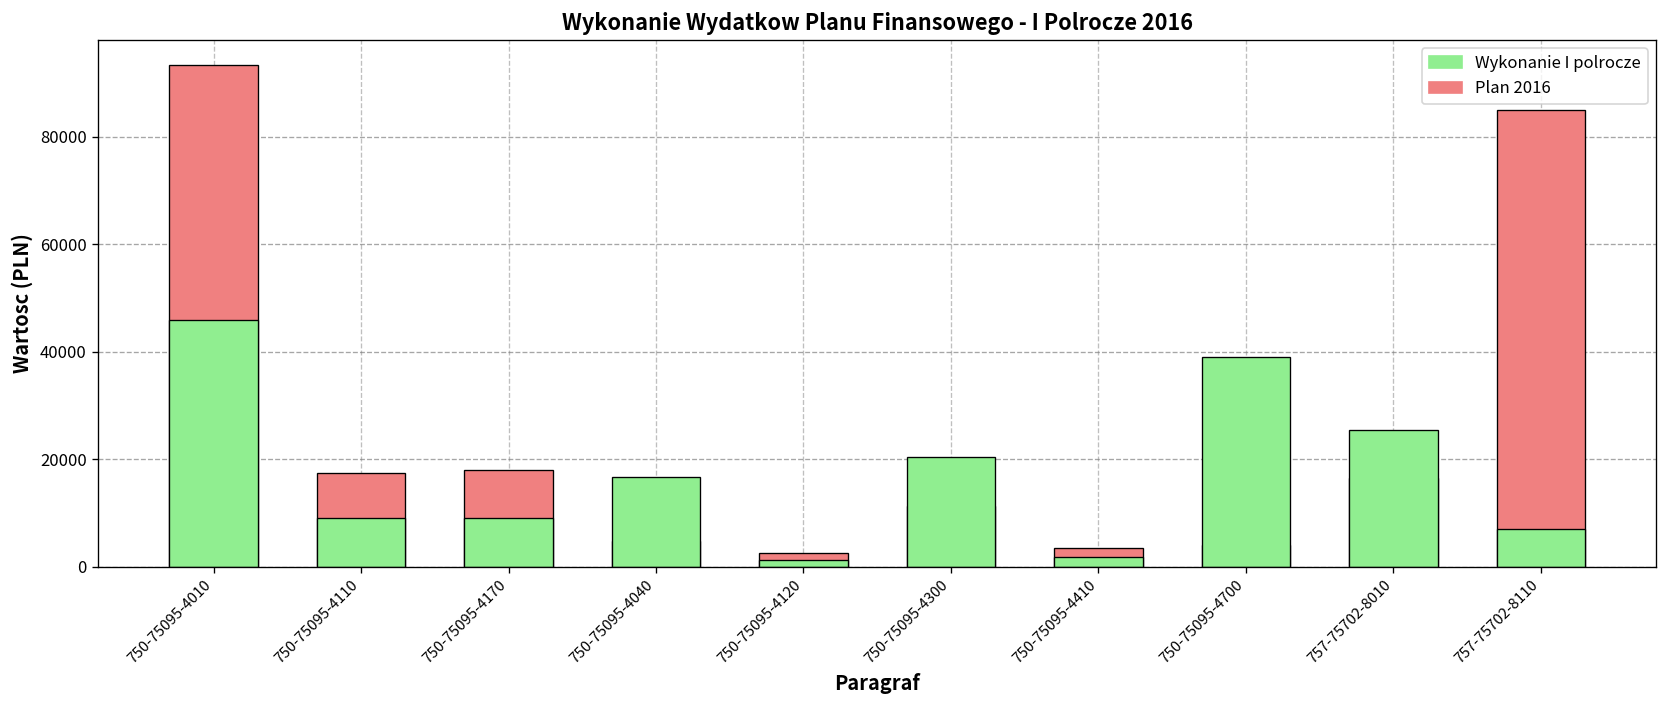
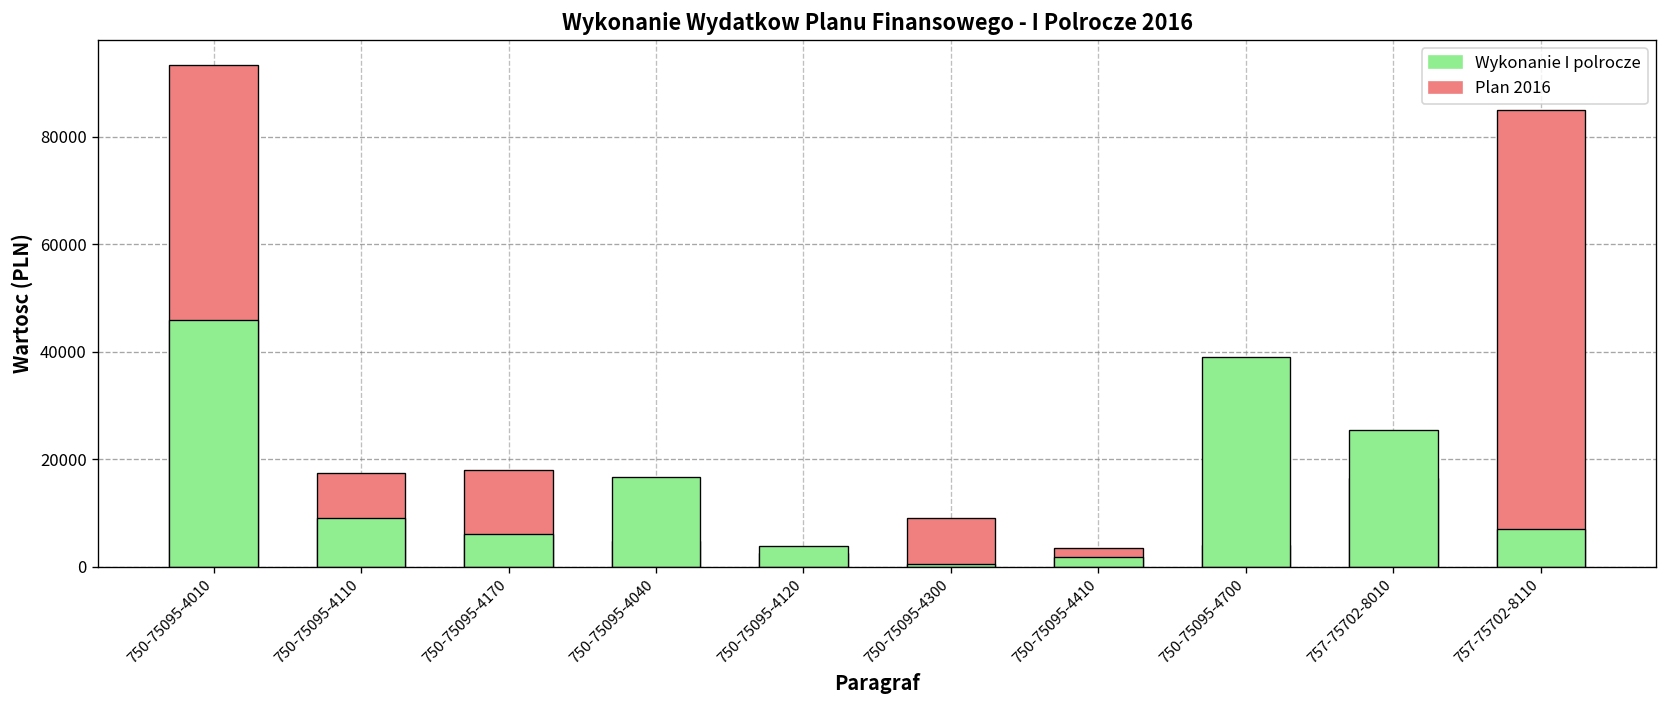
Wykonanie I polrocze, 750-75095-4170: 9000 -> 6000
Wykonanie I polrocze, 750-75095-4120: 1000 -> 4000
Plan 2016, 750-75095-4300: 11000 -> 9000
Wykonanie I polrocze, 750-75095-4300: 21000 -> 0
